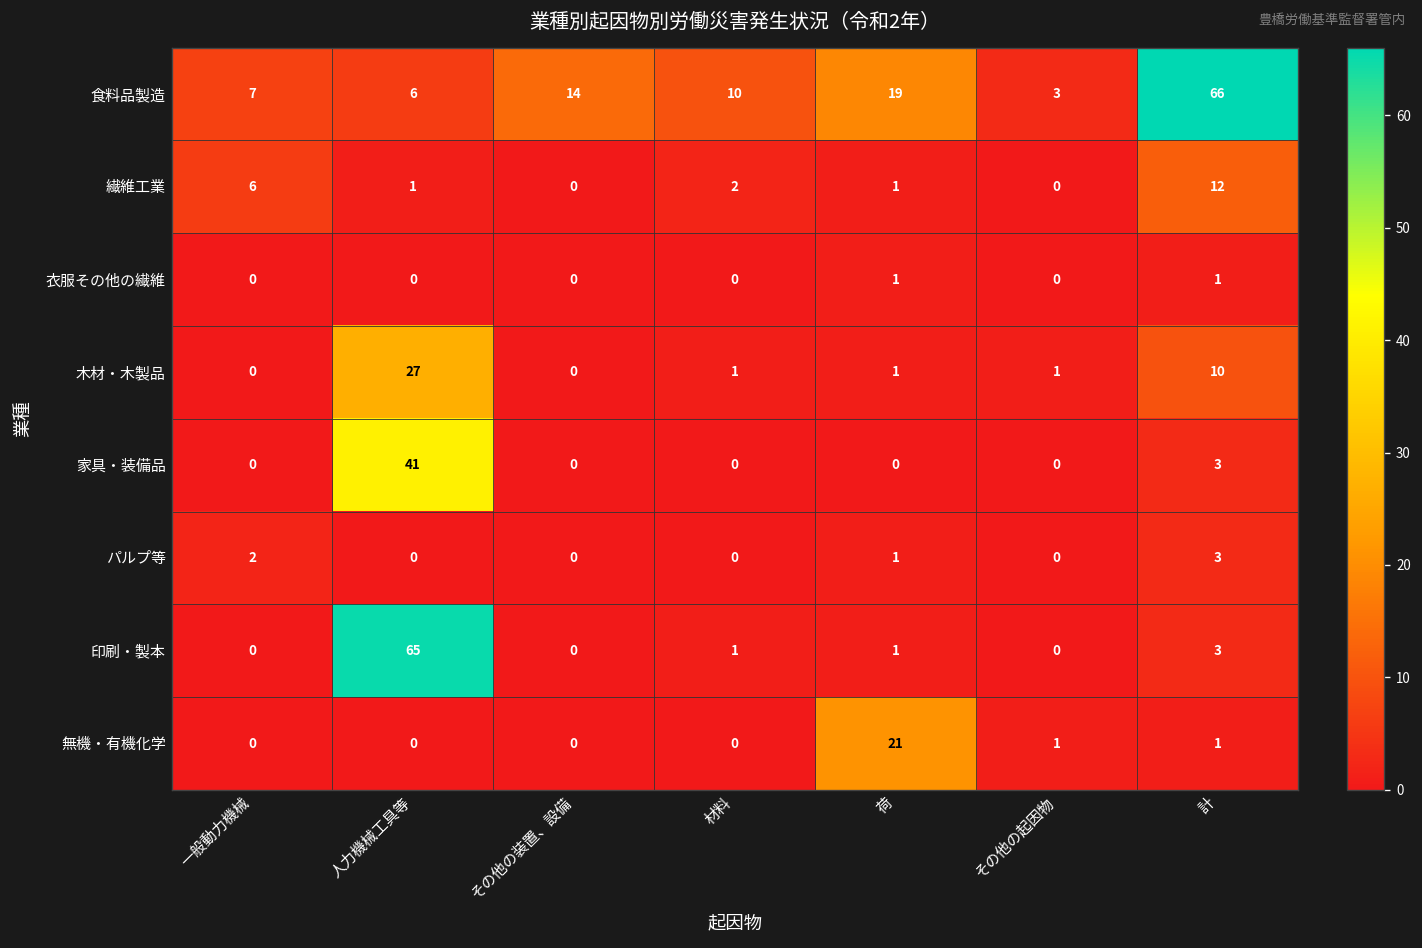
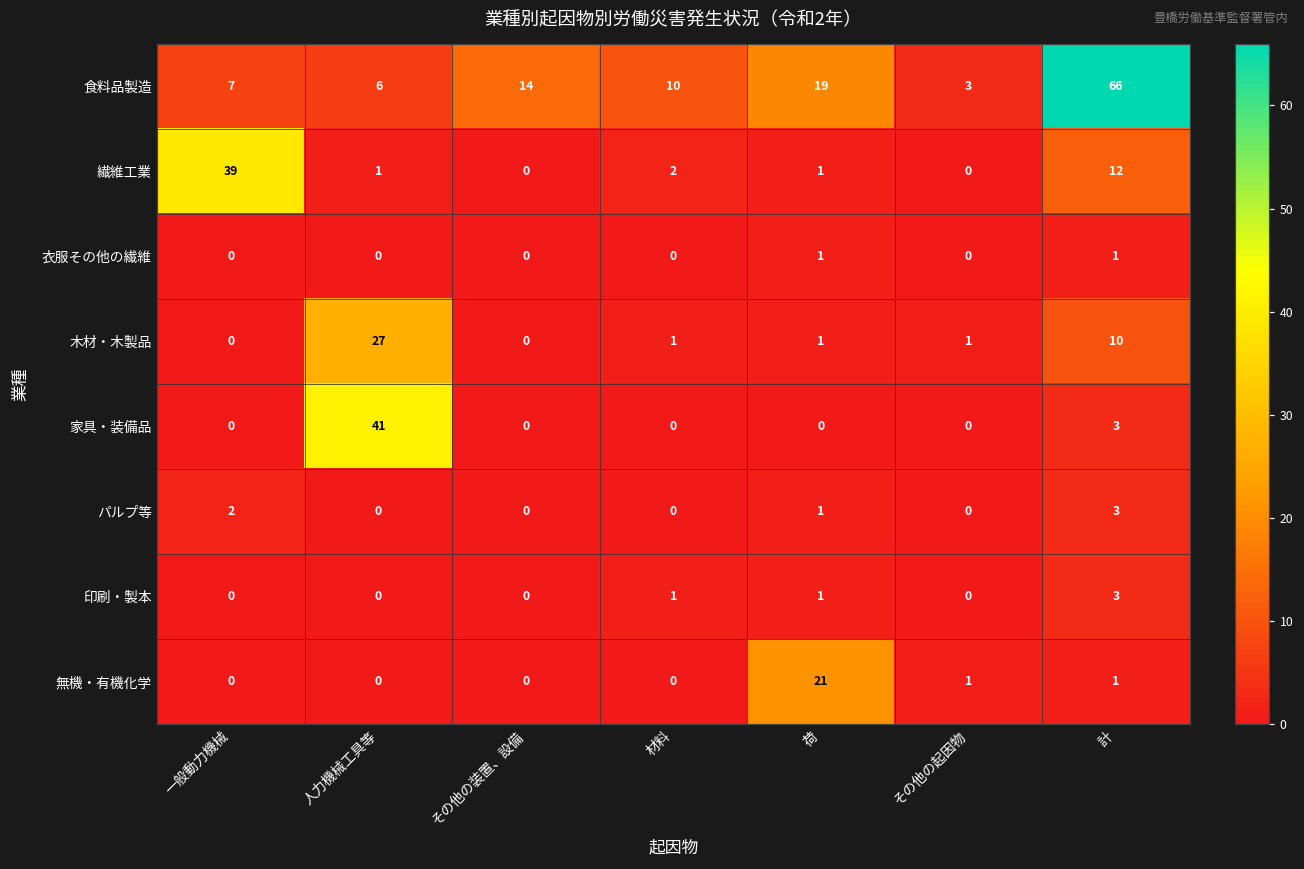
繊維工業, 一般動力機械: 6 -> 39
印刷・製本, 人力機械工具等: 65 -> 0
